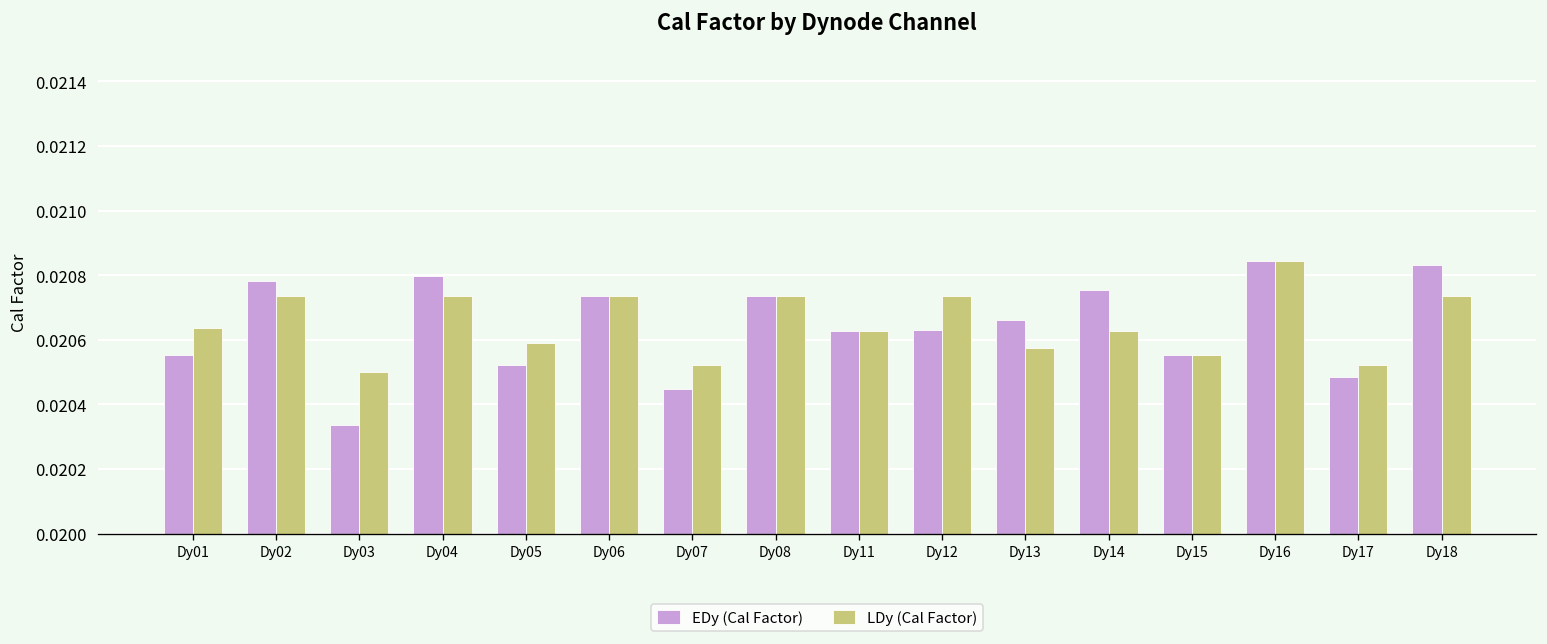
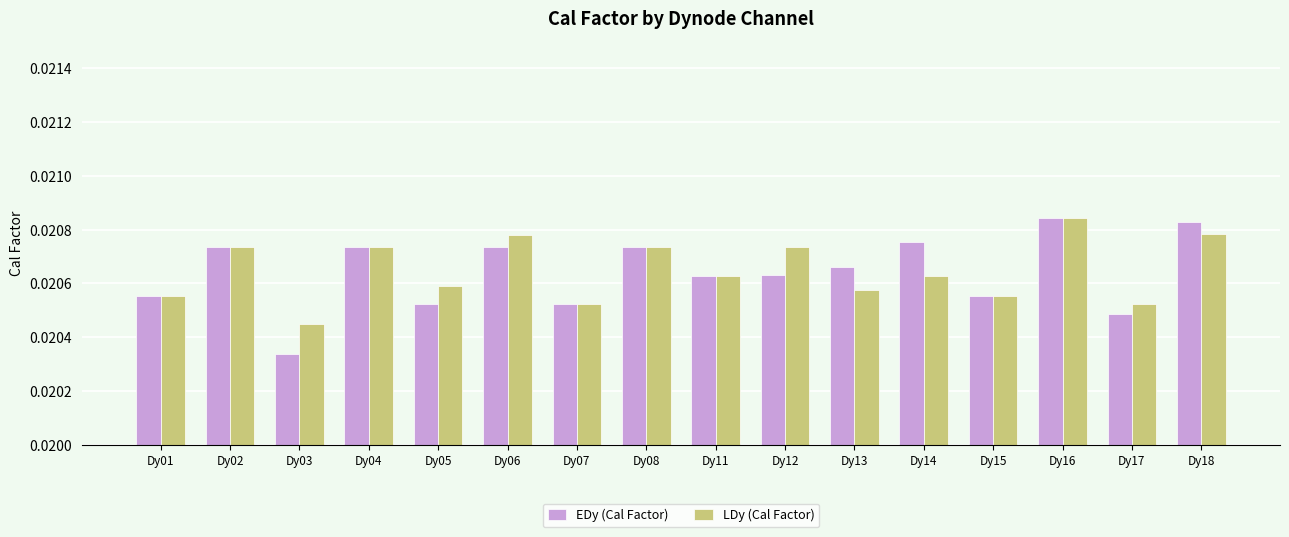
LDy (Cal Factor), Dy01: 0.02064 -> 0.02055
EDy (Cal Factor), Dy02: 0.02078 -> 0.02074
LDy (Cal Factor), Dy03: 0.02050 -> 0.02045
EDy (Cal Factor), Dy04: 0.02080 -> 0.02074
LDy (Cal Factor), Dy06: 0.02074 -> 0.02078
EDy (Cal Factor), Dy07: 0.02045 -> 0.02052
LDy (Cal Factor), Dy18: 0.02074 -> 0.02079
